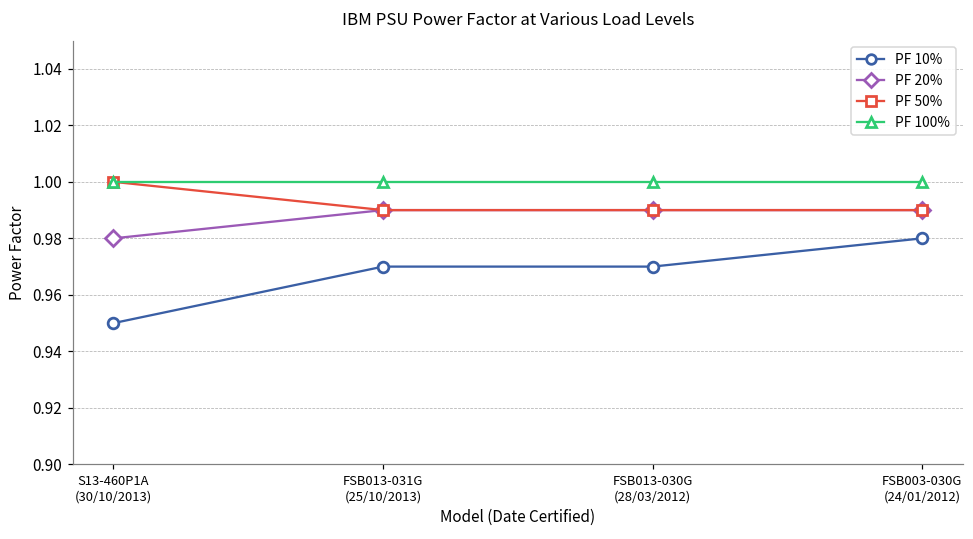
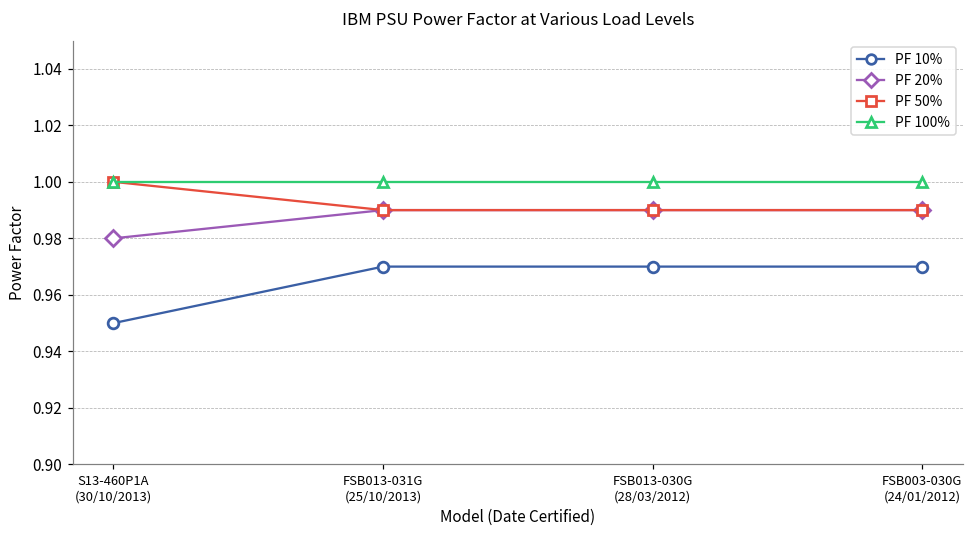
PF 10%, FSB003-030G (24/01/2012): 0.98 -> 0.97
